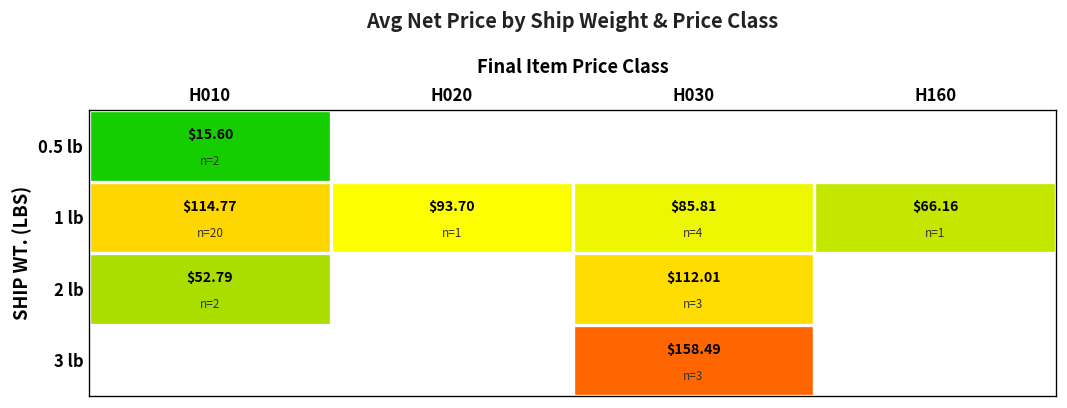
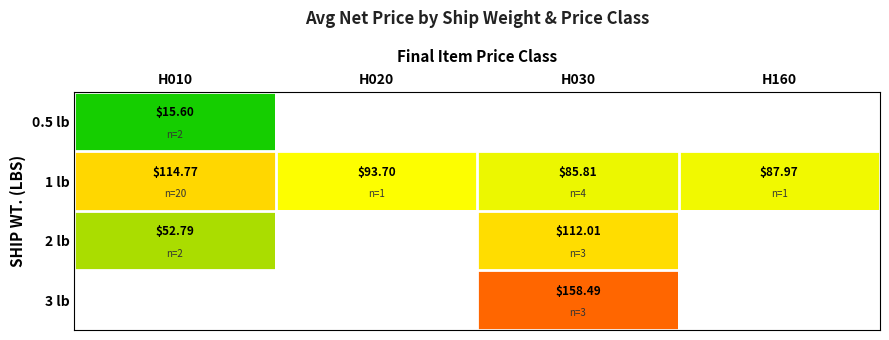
1 lb, H160: $66.16 -> $87.97
